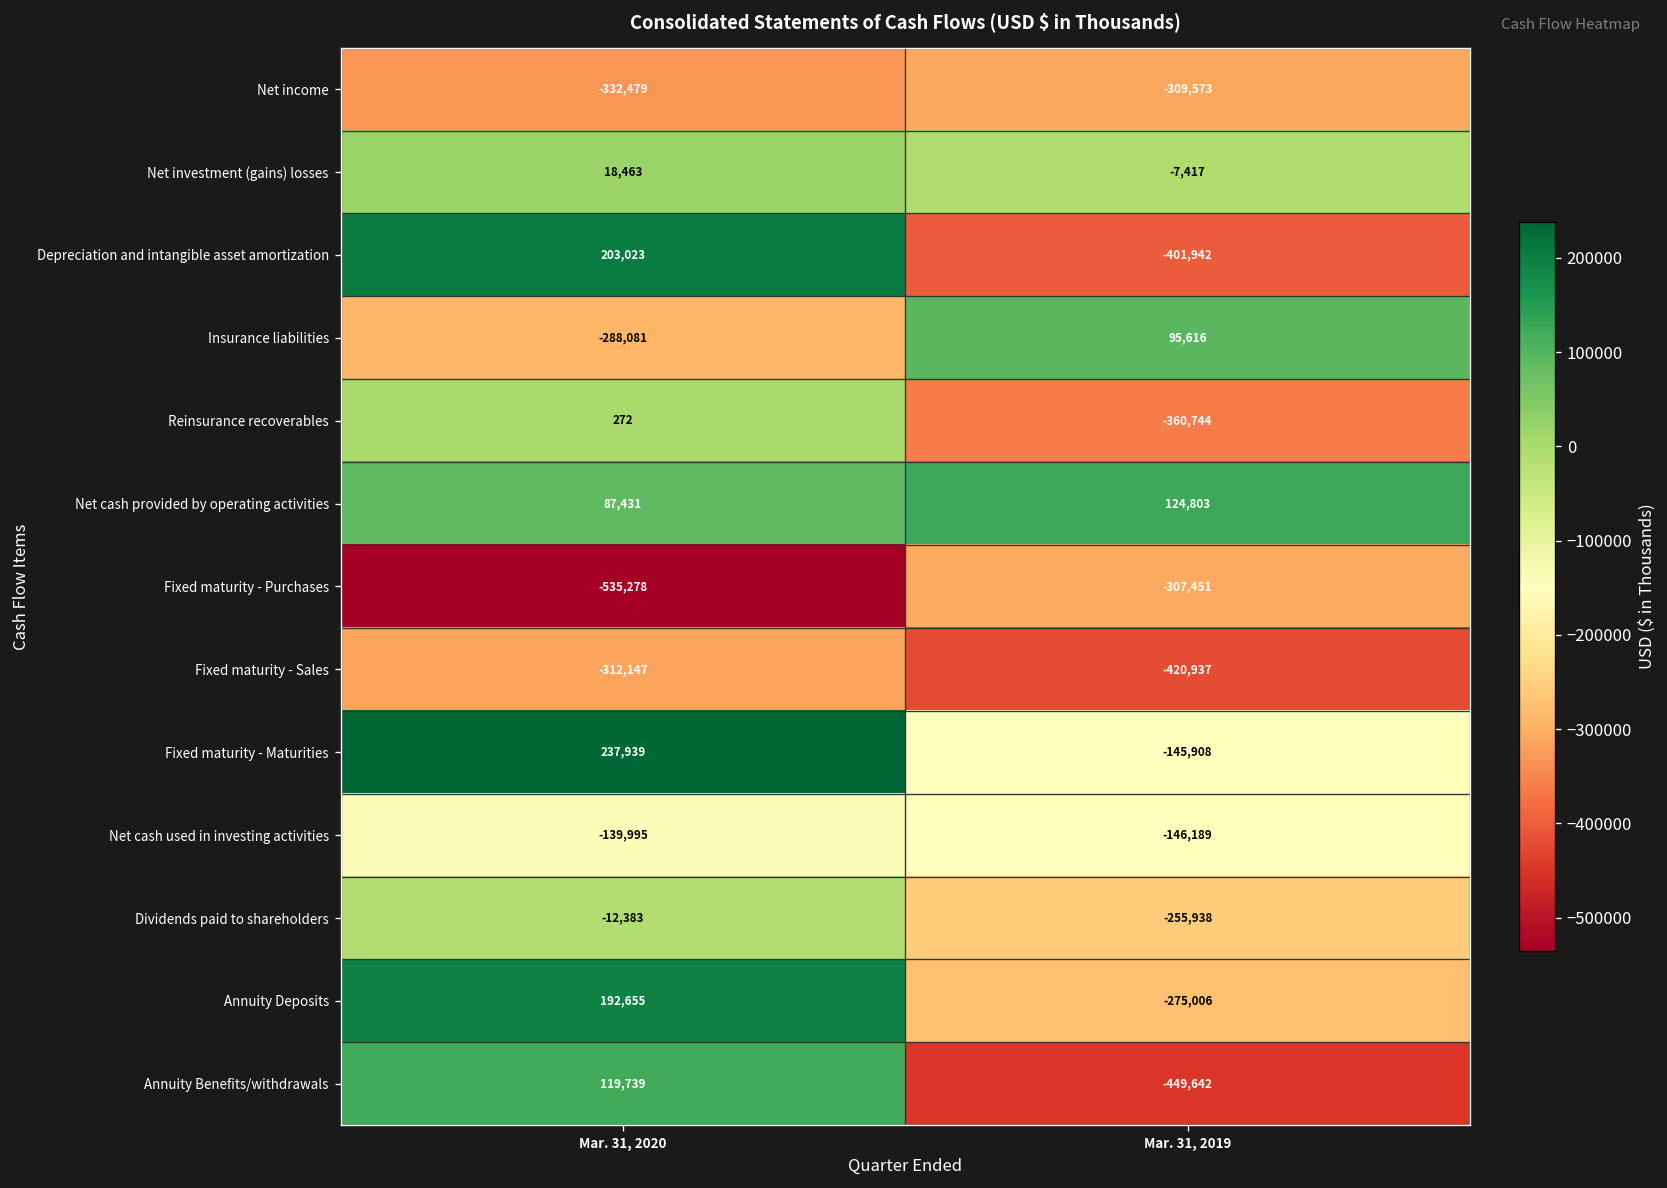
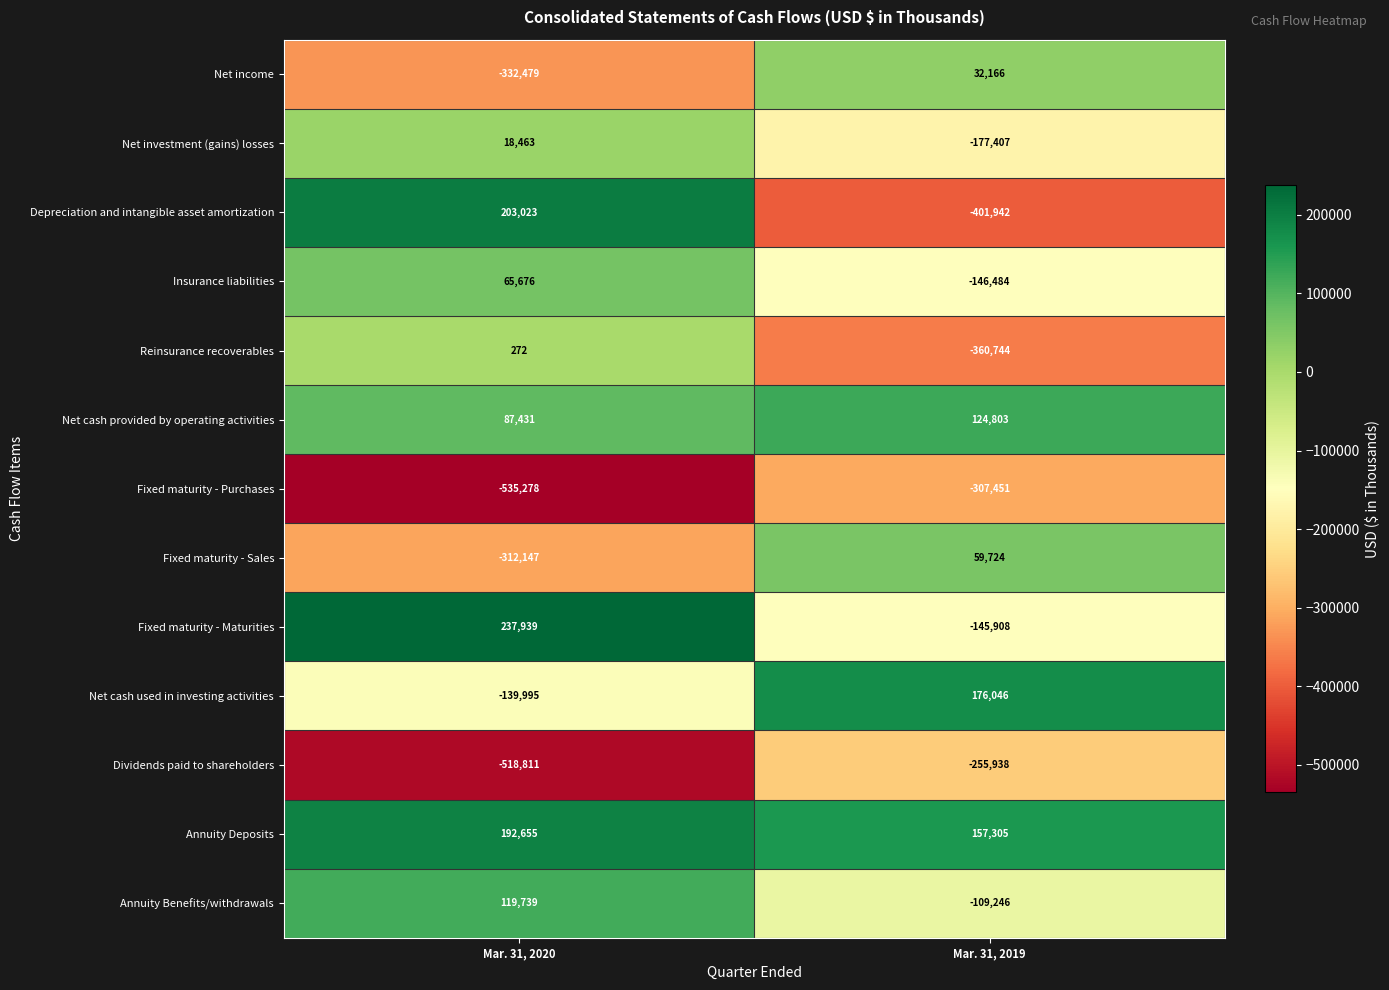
Net income, Mar. 31, 2019: -309,573 -> 32,166
Net investment (gains) losses, Mar. 31, 2019: -7,417 -> -177,407
Insurance liabilities, Mar. 31, 2020: -288,081 -> 65,676
Insurance liabilities, Mar. 31, 2019: 95,616 -> -146,484
Fixed maturity - Sales, Mar. 31, 2019: -420,937 -> 59,724
Net cash used in investing activities, Mar. 31, 2019: -146,189 -> 176,046
Dividends paid to shareholders, Mar. 31, 2020: -12,383 -> -518,811
Annuity Deposits, Mar. 31, 2019: -275,006 -> 157,305
Annuity Benefits/withdrawals, Mar. 31, 2019: -449,642 -> -109,246
